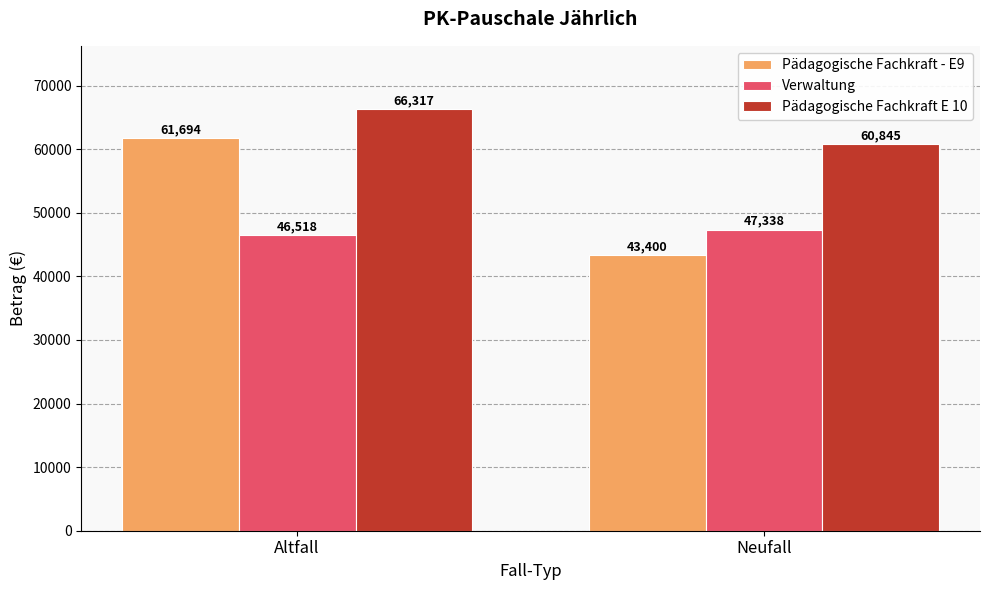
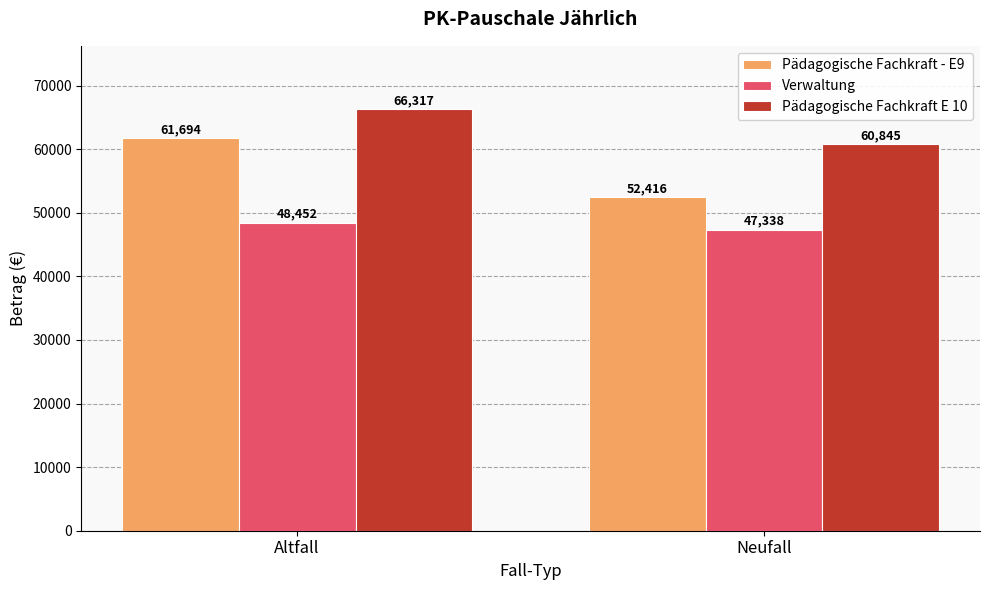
Verwaltung, Altfall: 46,518 -> 48,452
Pädagogische Fachkraft - E9, Neufall: 43,400 -> 52,416
